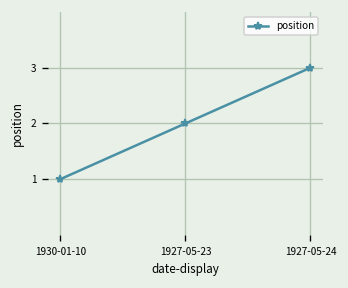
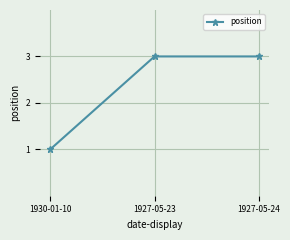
1927-05-23: 2 -> 3
